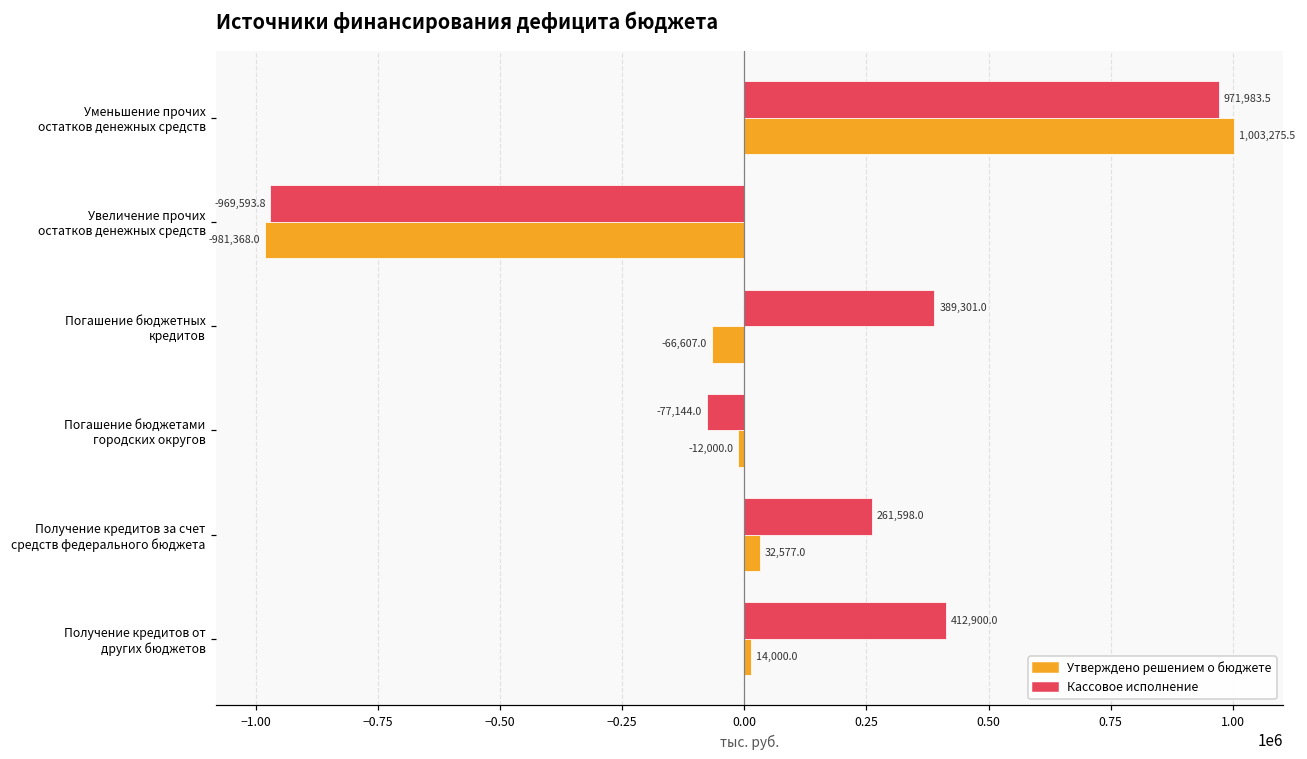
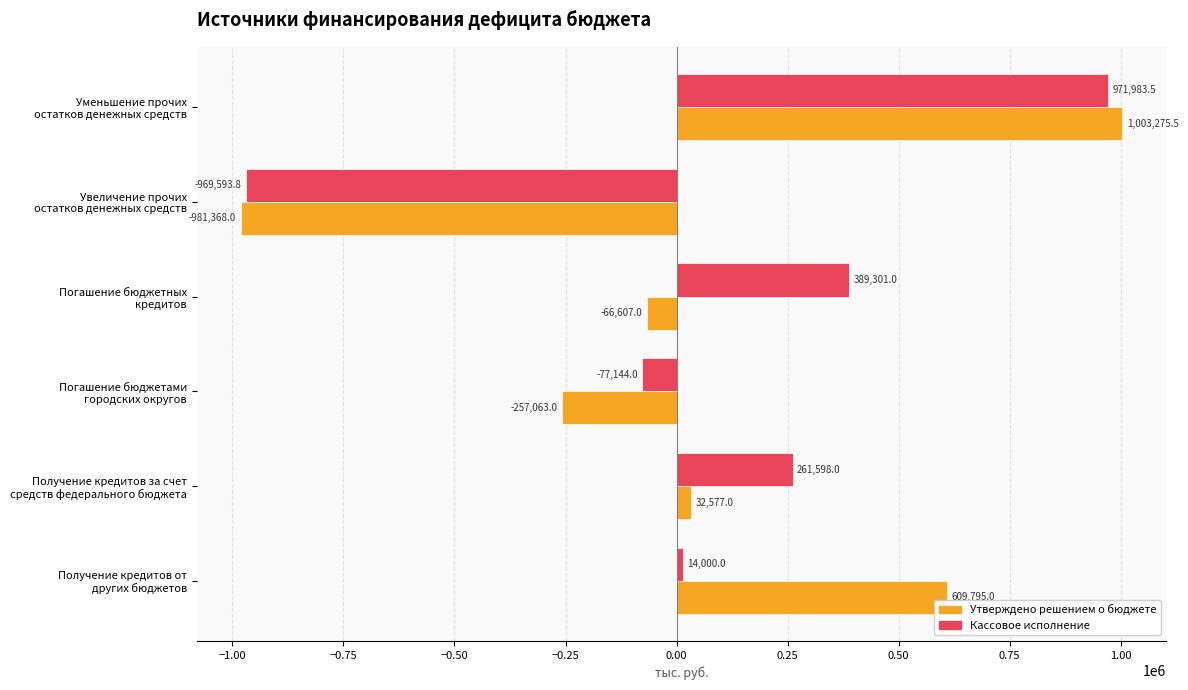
Утверждено решением о бюджете, Погашение бюджетами городских округов: -12,000.0 -> -257,063.0
Кассовое исполнение, Получение кредитов от других бюджетов: 412,900.0 -> 14,000.0
Утверждено решением о бюджете, Получение кредитов от других бюджетов: 10000 -> 610000
